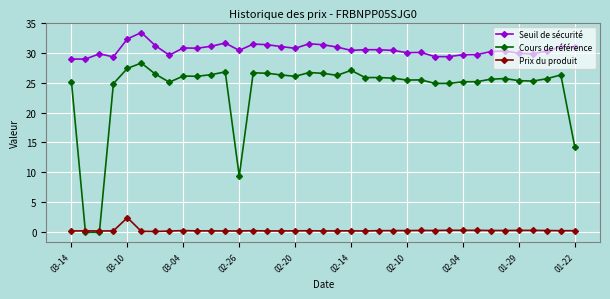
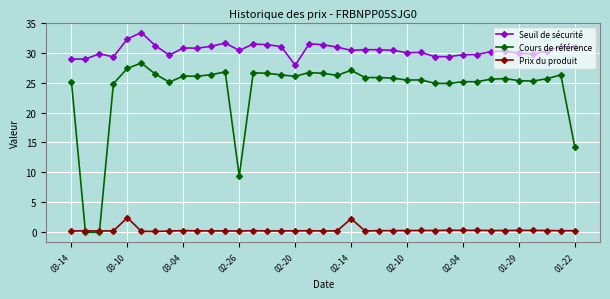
Seuil de sécurité, 02-20: 31 -> 28
Prix du produit, 02-14: 0 -> 2
